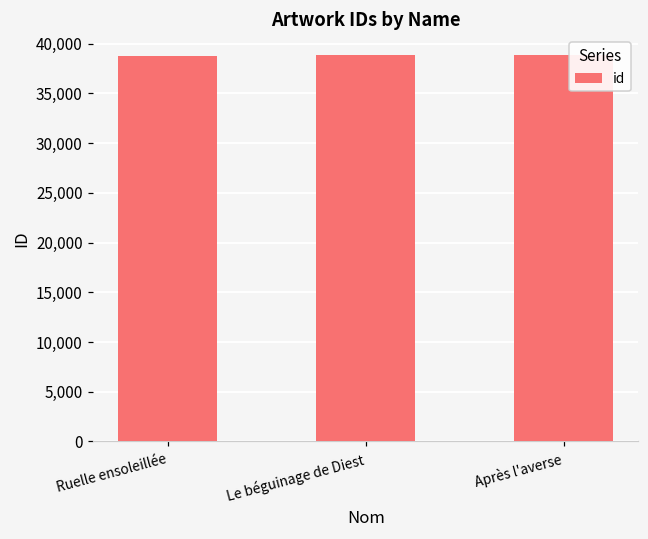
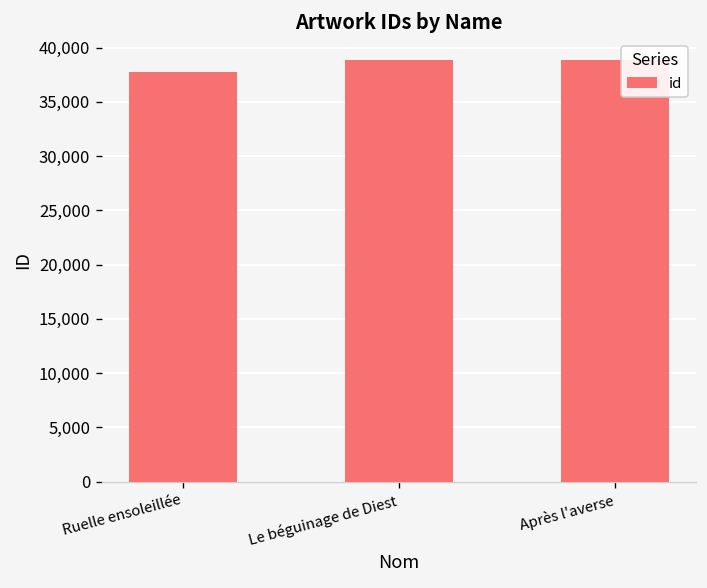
Ruelle ensoleillée: 39,000 -> 38,000
